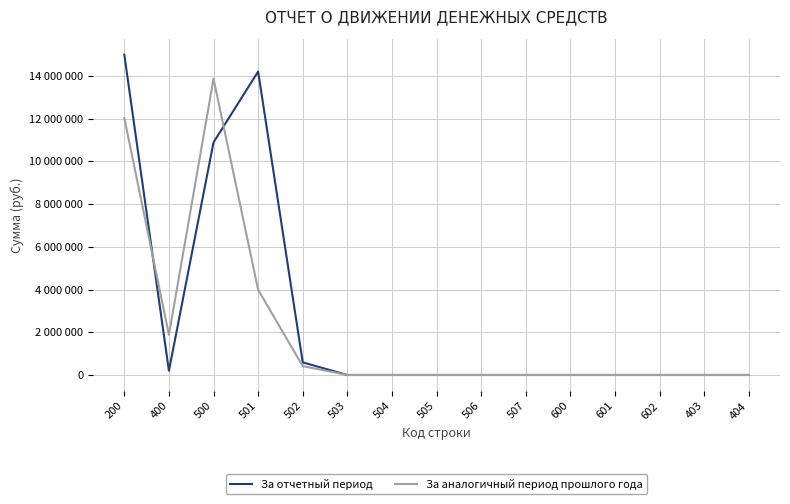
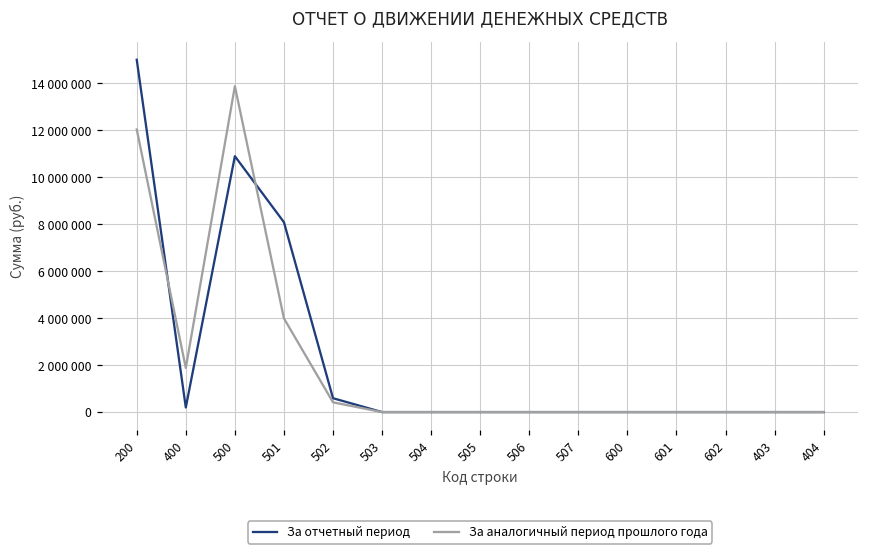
За отчетный период, 501: 14200000 -> 8100000
